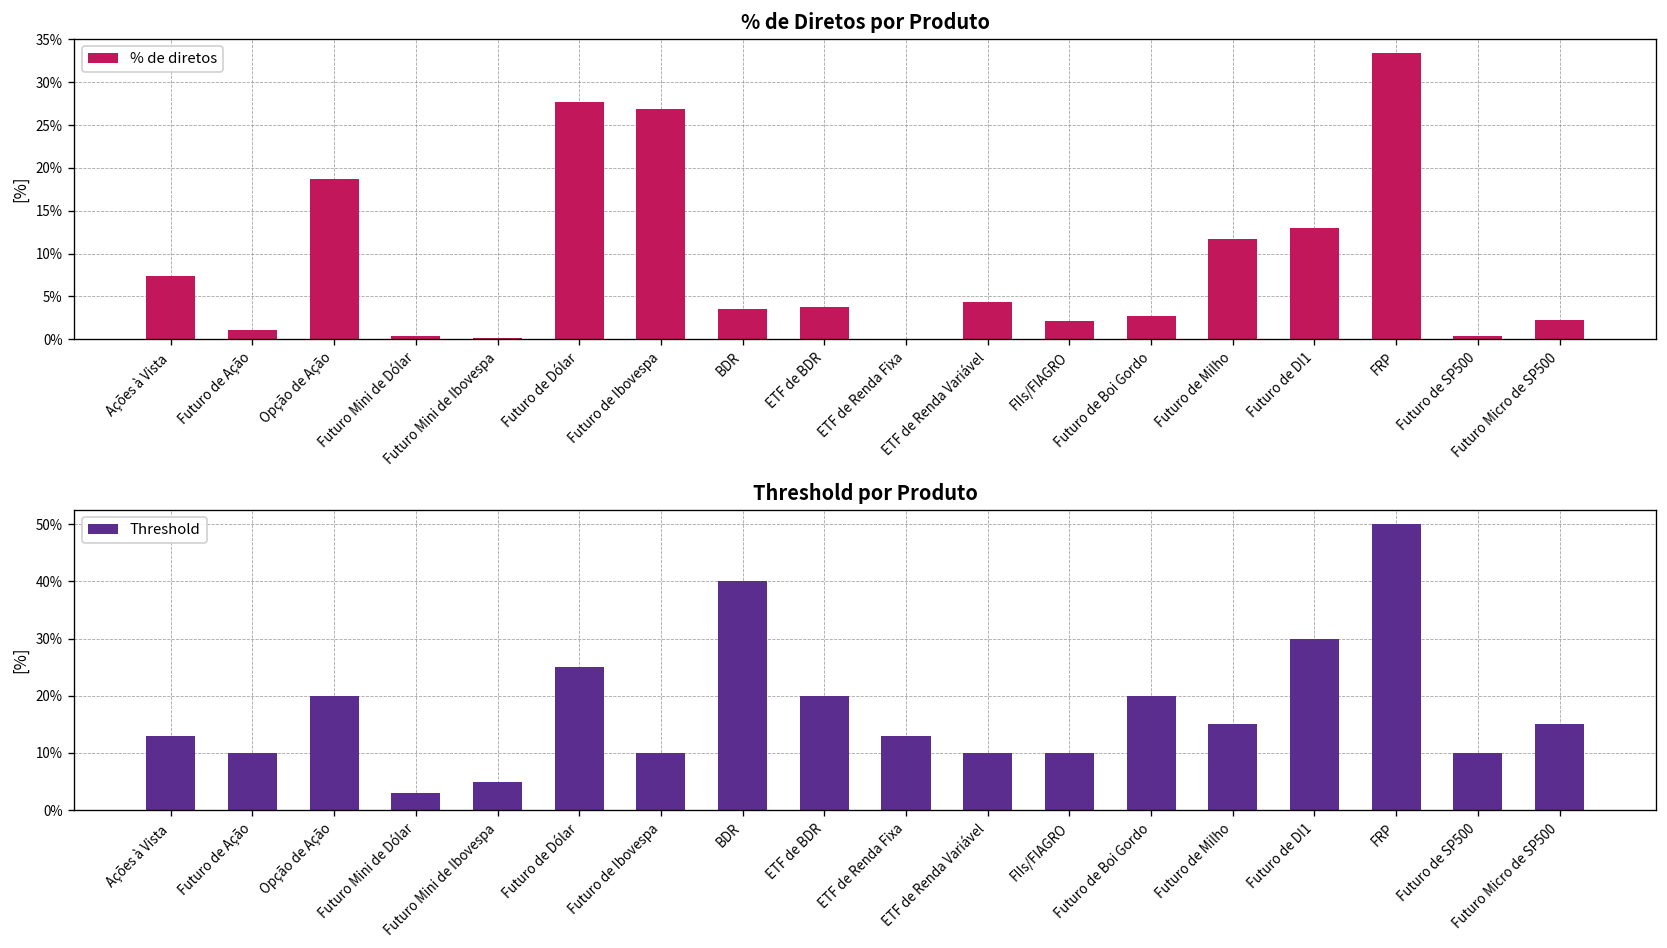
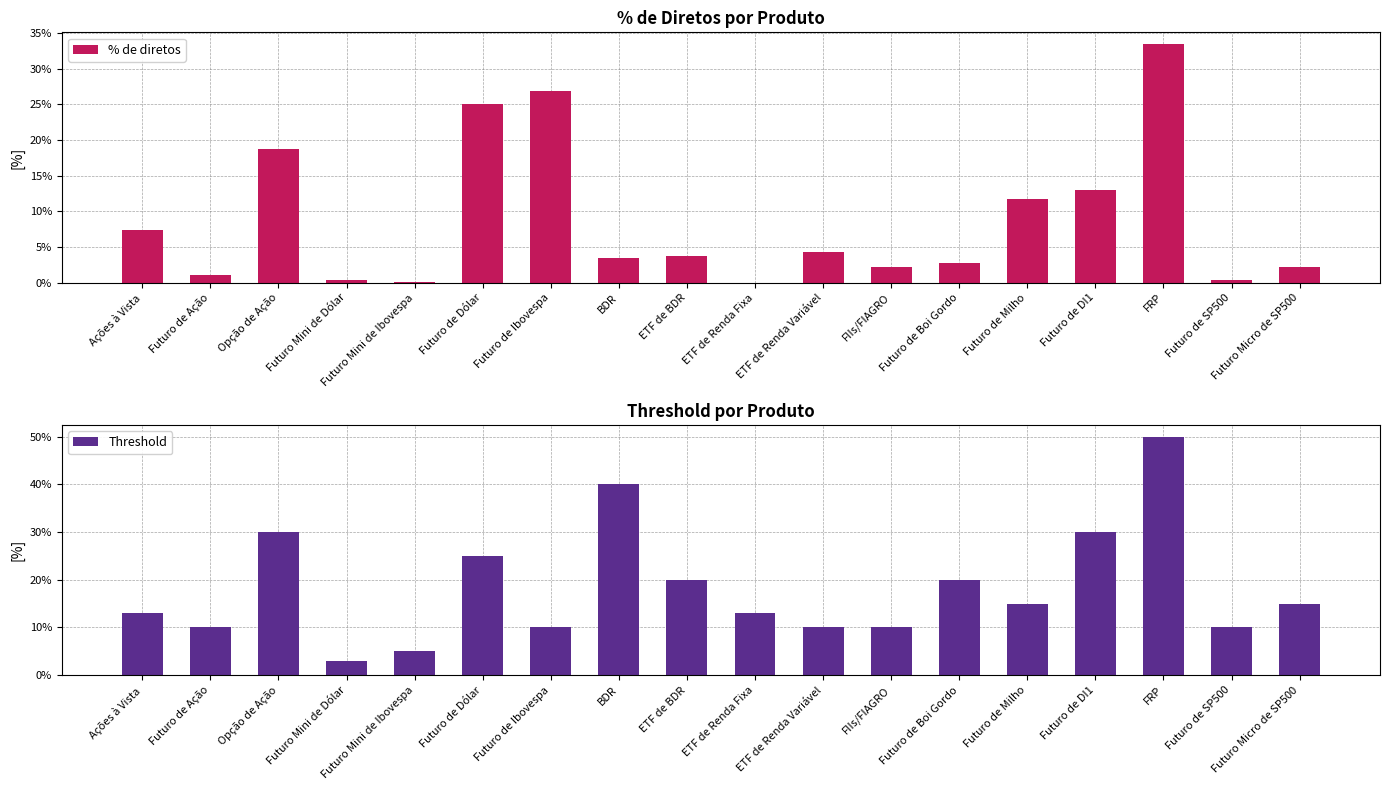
% de Diretos por Produto, Futuro de Dólar: 28% -> 25%
Threshold por Produto, Opção de Ação: 20% -> 30%
